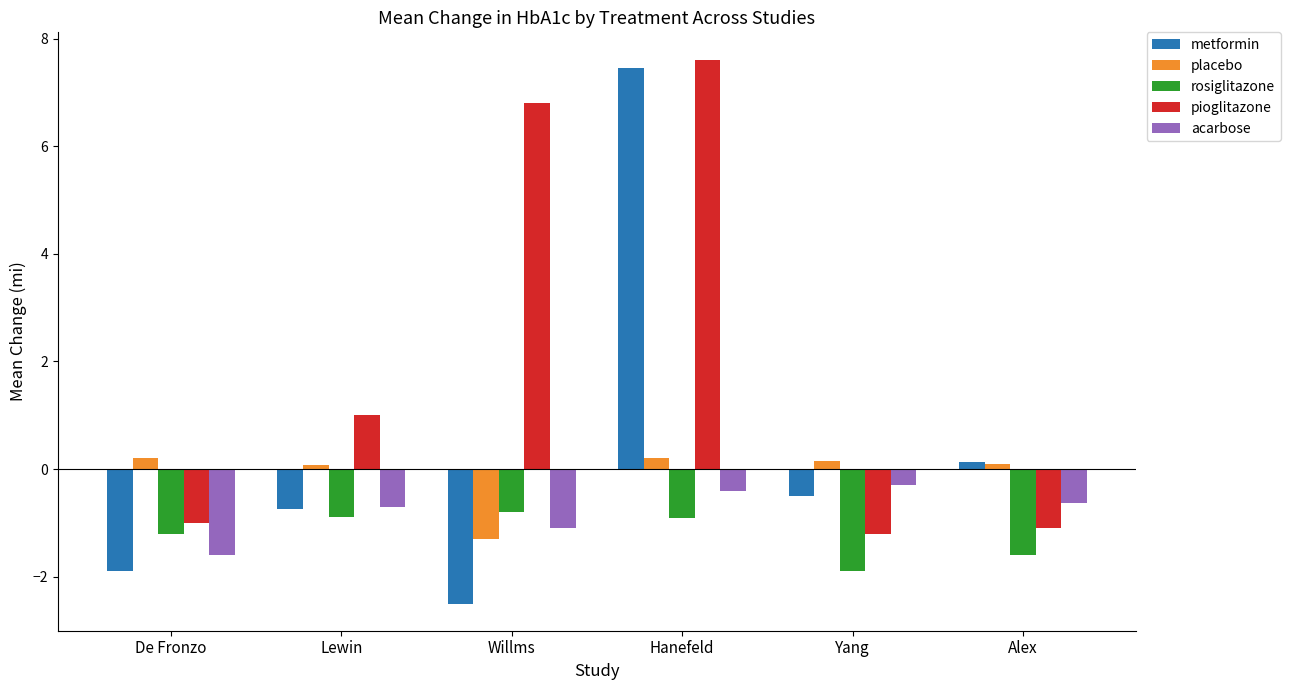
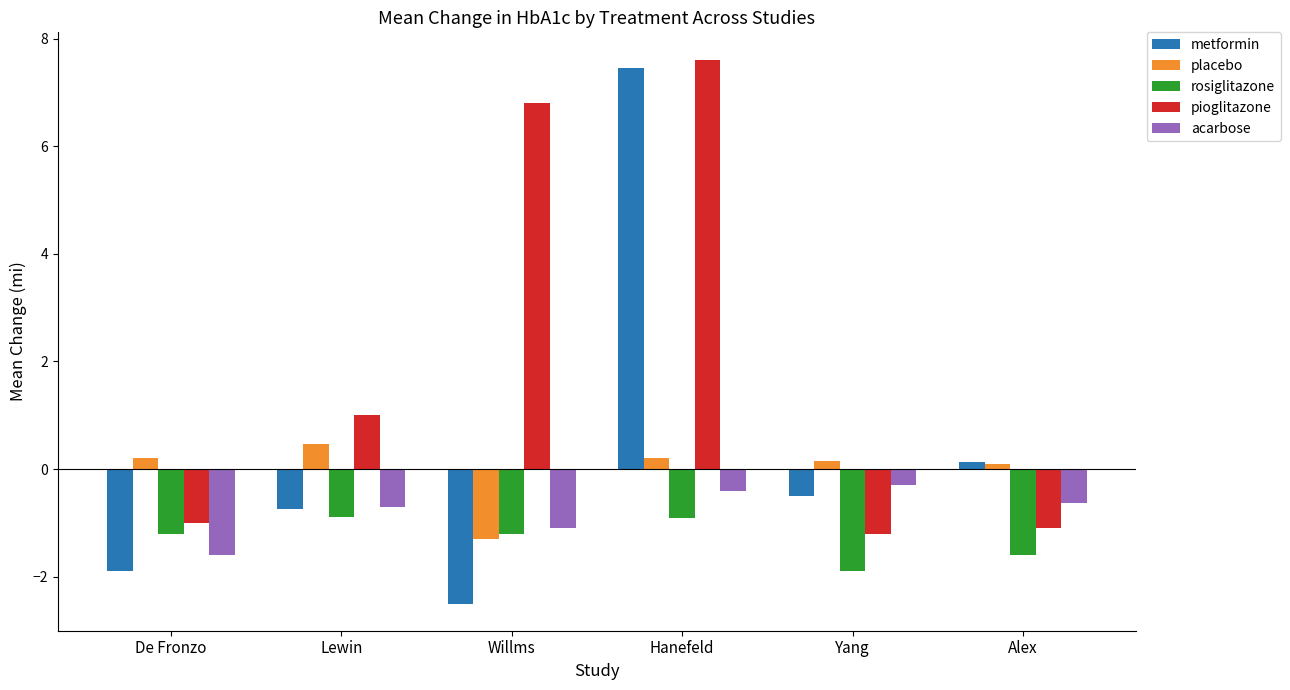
placebo, Lewin: 0.1 -> 0.5
rosiglitazone, Willms: -0.8 -> -1.2
